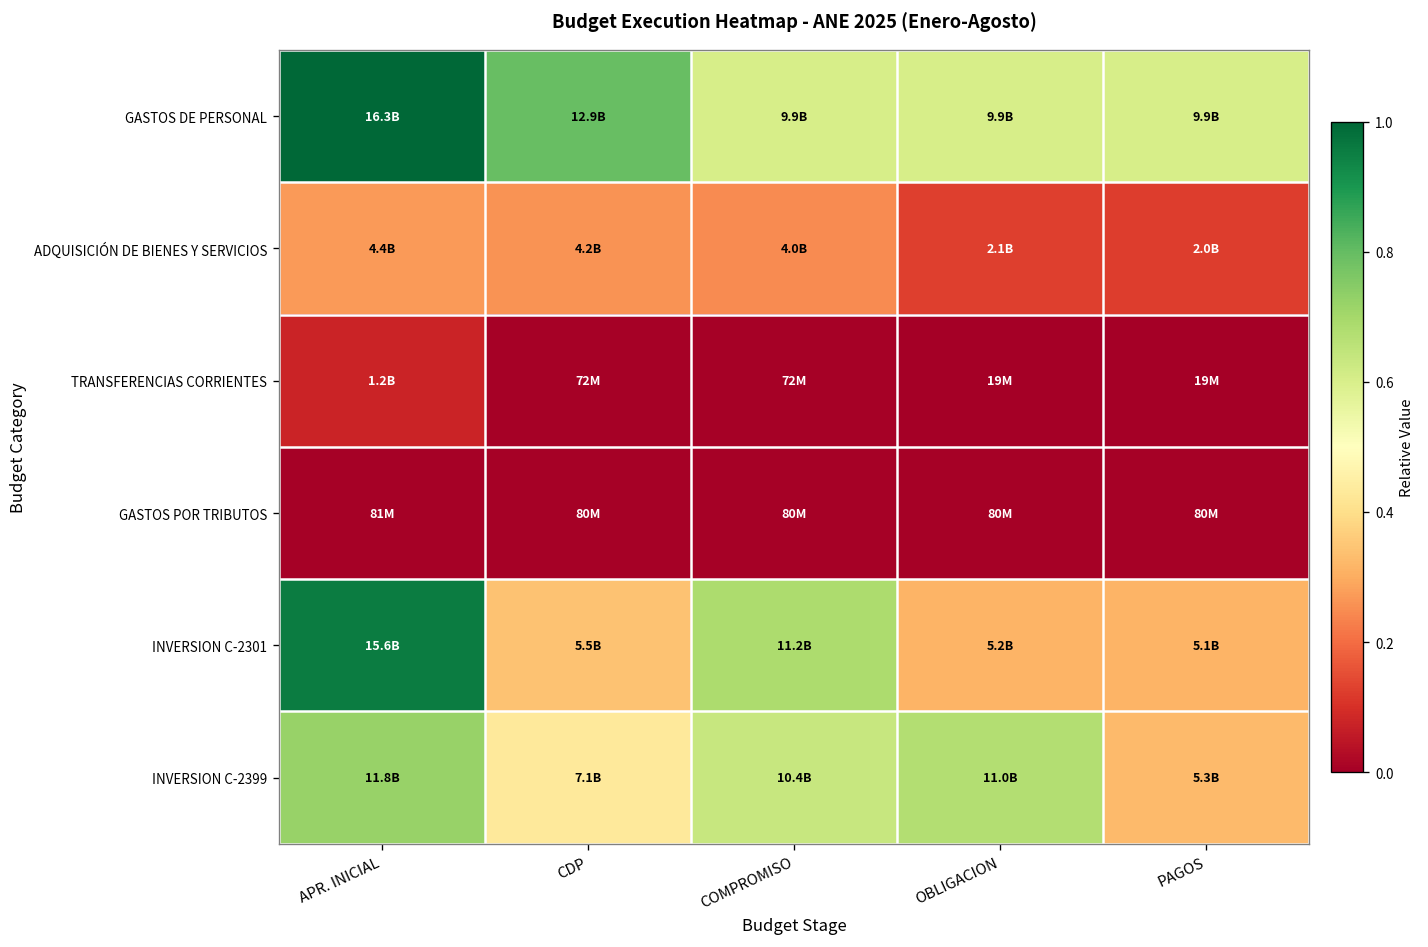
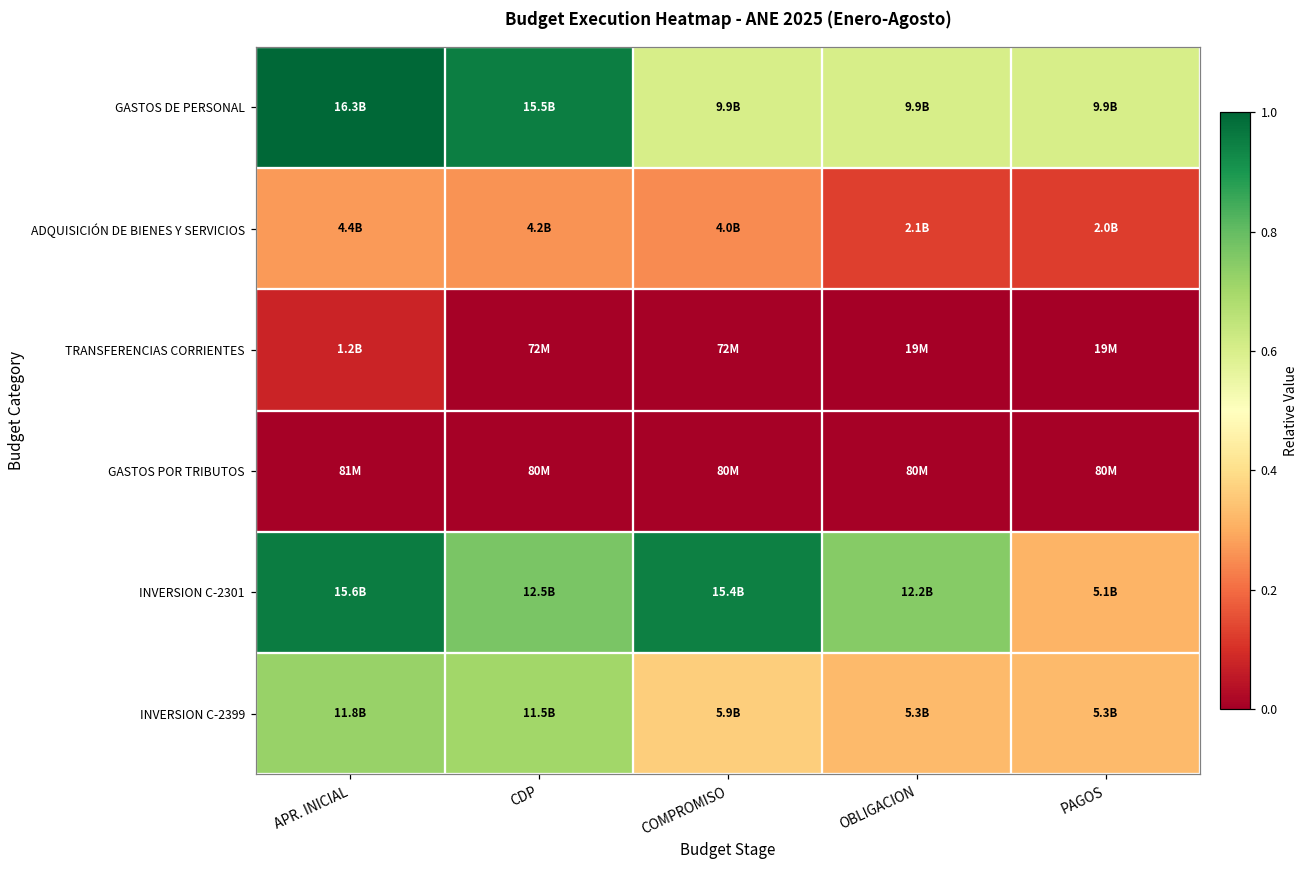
GASTOS DE PERSONAL, CDP: 12.9B -> 15.5B
INVERSION C-2301, CDP: 5.5B -> 12.5B
INVERSION C-2301, COMPROMISO: 11.2B -> 15.4B
INVERSION C-2301, OBLIGACION: 5.2B -> 12.2B
INVERSION C-2399, CDP: 7.1B -> 11.5B
INVERSION C-2399, COMPROMISO: 10.4B -> 5.9B
INVERSION C-2399, OBLIGACION: 11.0B -> 5.3B
